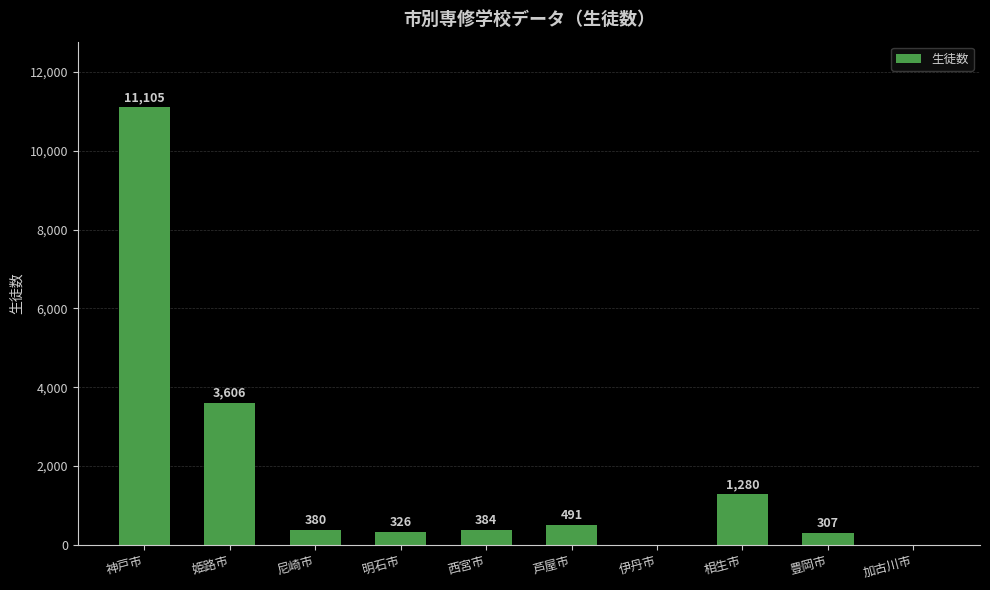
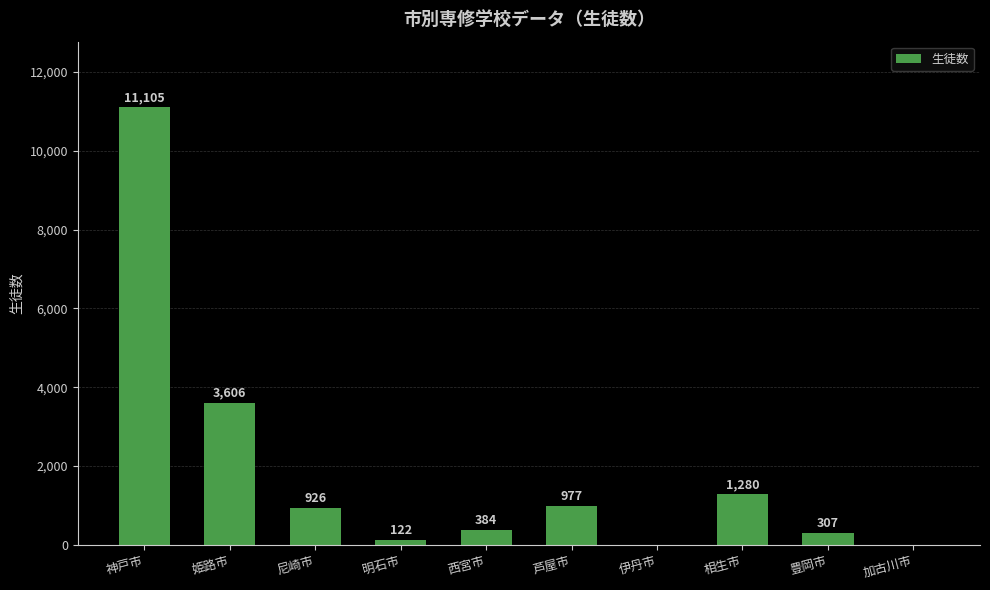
尼崎市: 380 -> 926
明石市: 326 -> 122
芦屋市: 491 -> 977
